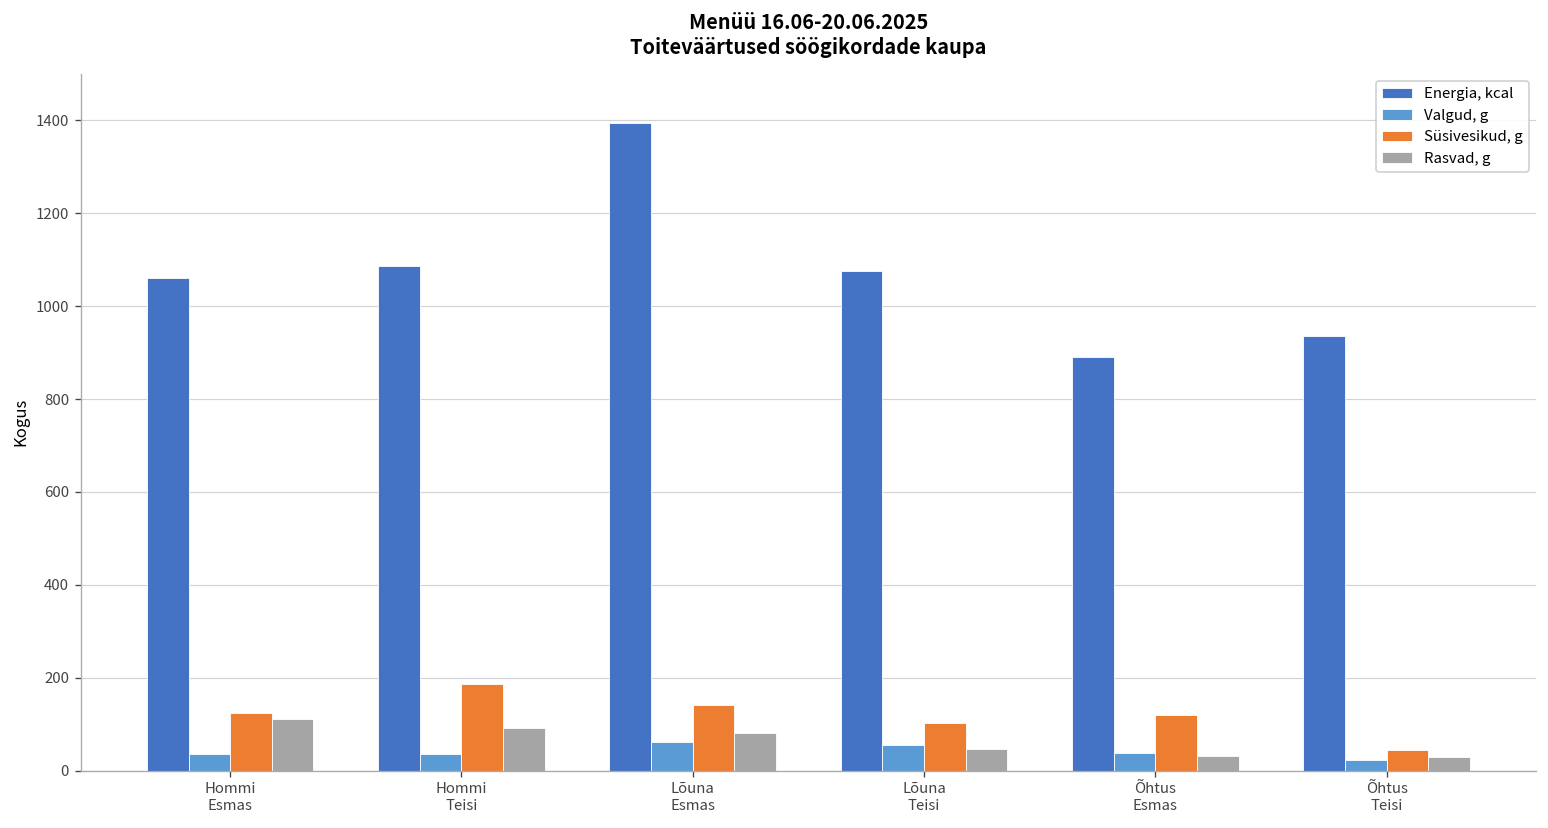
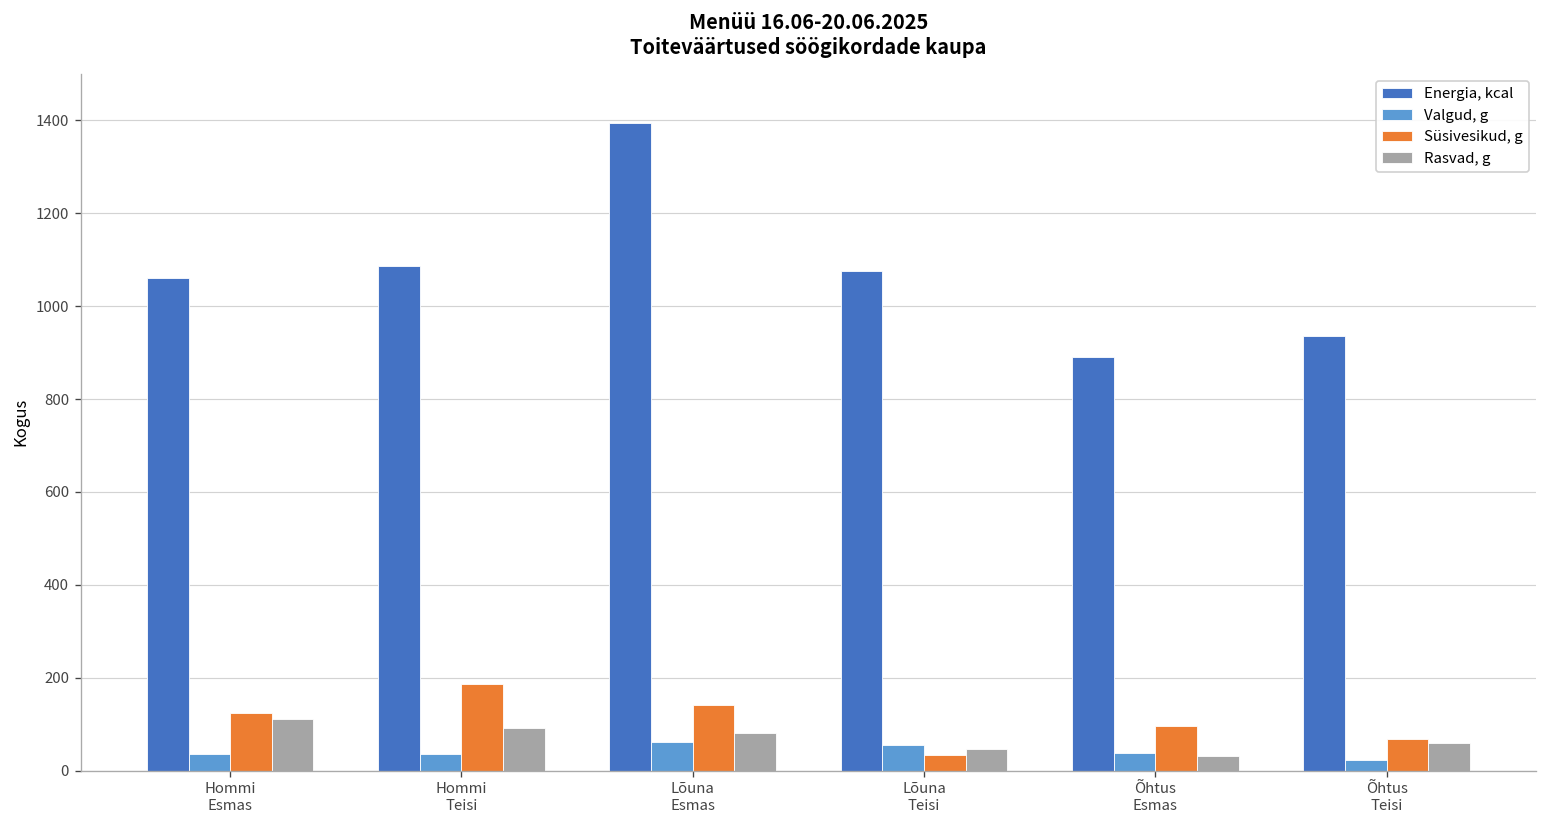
Süsivesikud, g, Lõuna Teisi: 100 -> 30
Süsivesikud, g, Õhtus Esmas: 120 -> 100
Süsivesikud, g, Õhtus Teisi: 50 -> 70
Rasvad, g, Õhtus Teisi: 30 -> 60
